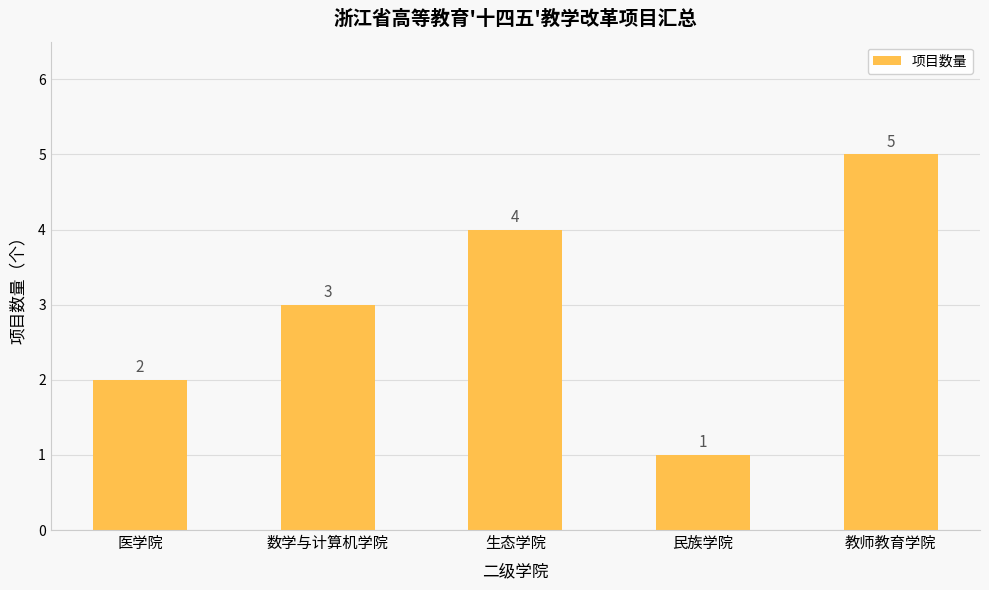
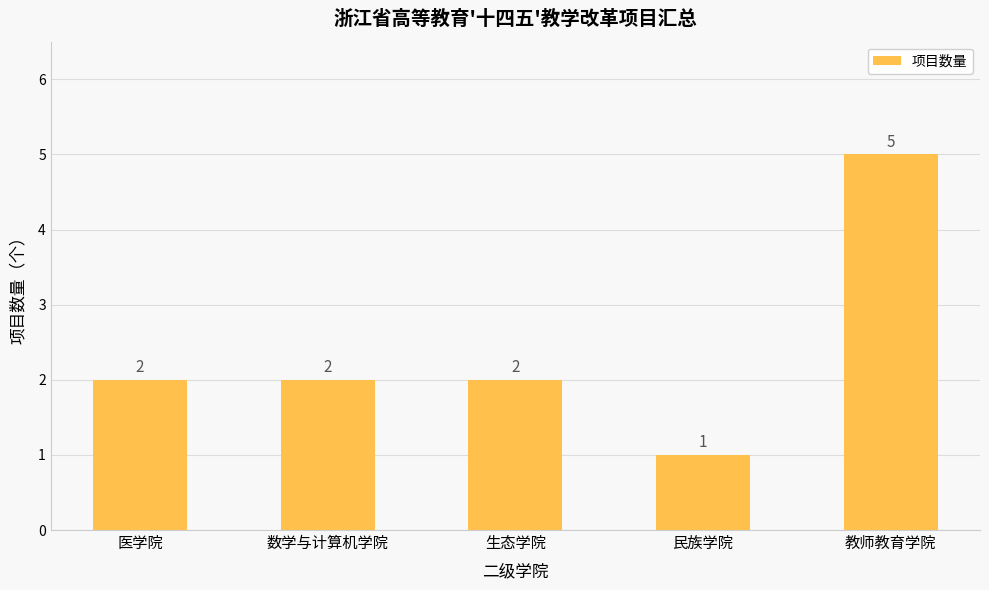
数学与计算机学院: 3 -> 2
生态学院: 4 -> 2
